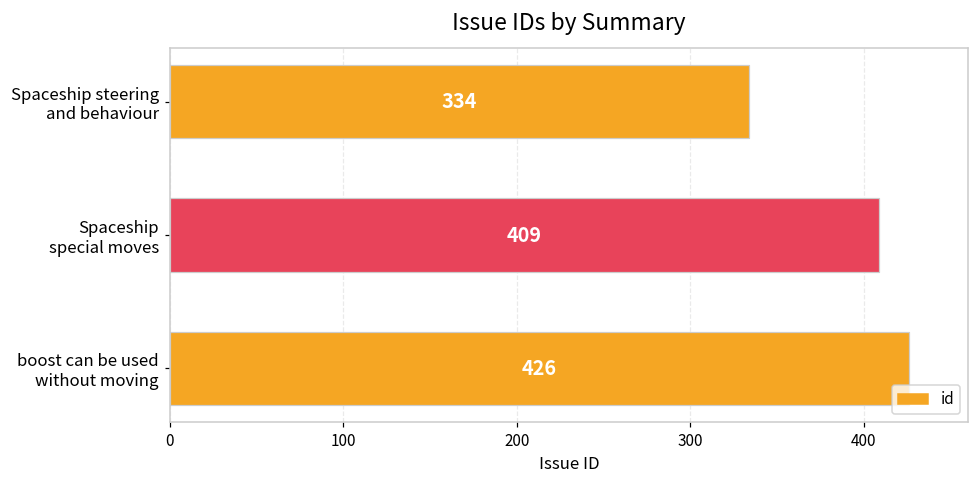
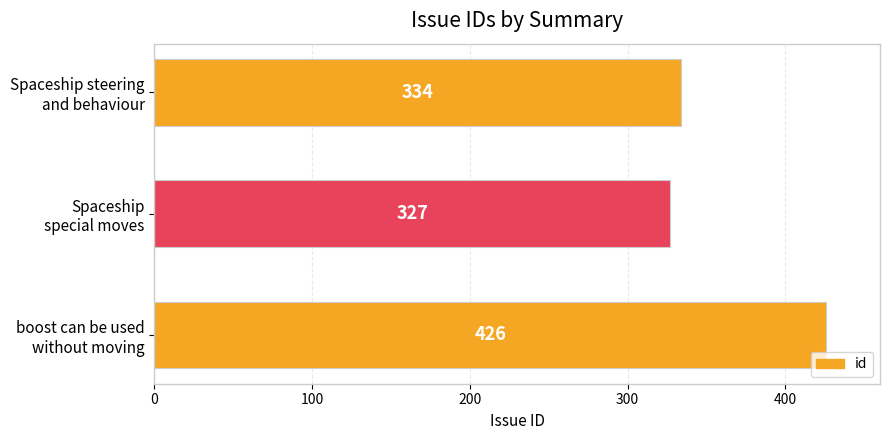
Spaceship special moves: 409 -> 327
